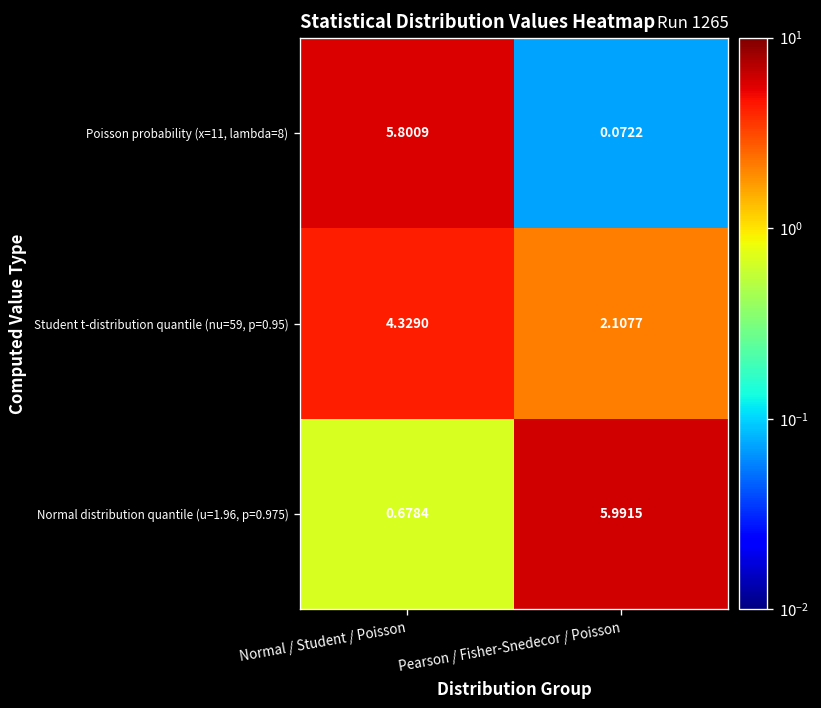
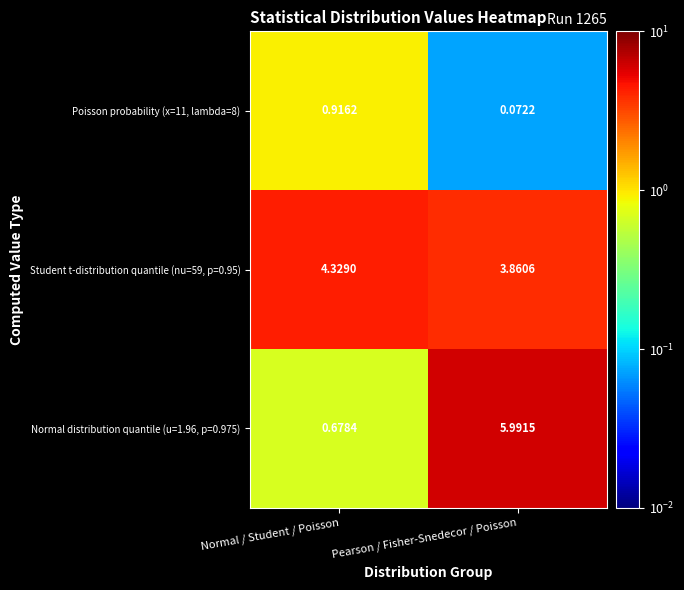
Poisson probability (x=11, lambda=8), Normal / Student / Poisson: 5.8009 -> 0.9162
Student t-distribution quantile (nu=59, p=0.95), Pearson / Fisher-Snedecor / Poisson: 2.1077 -> 3.8606
